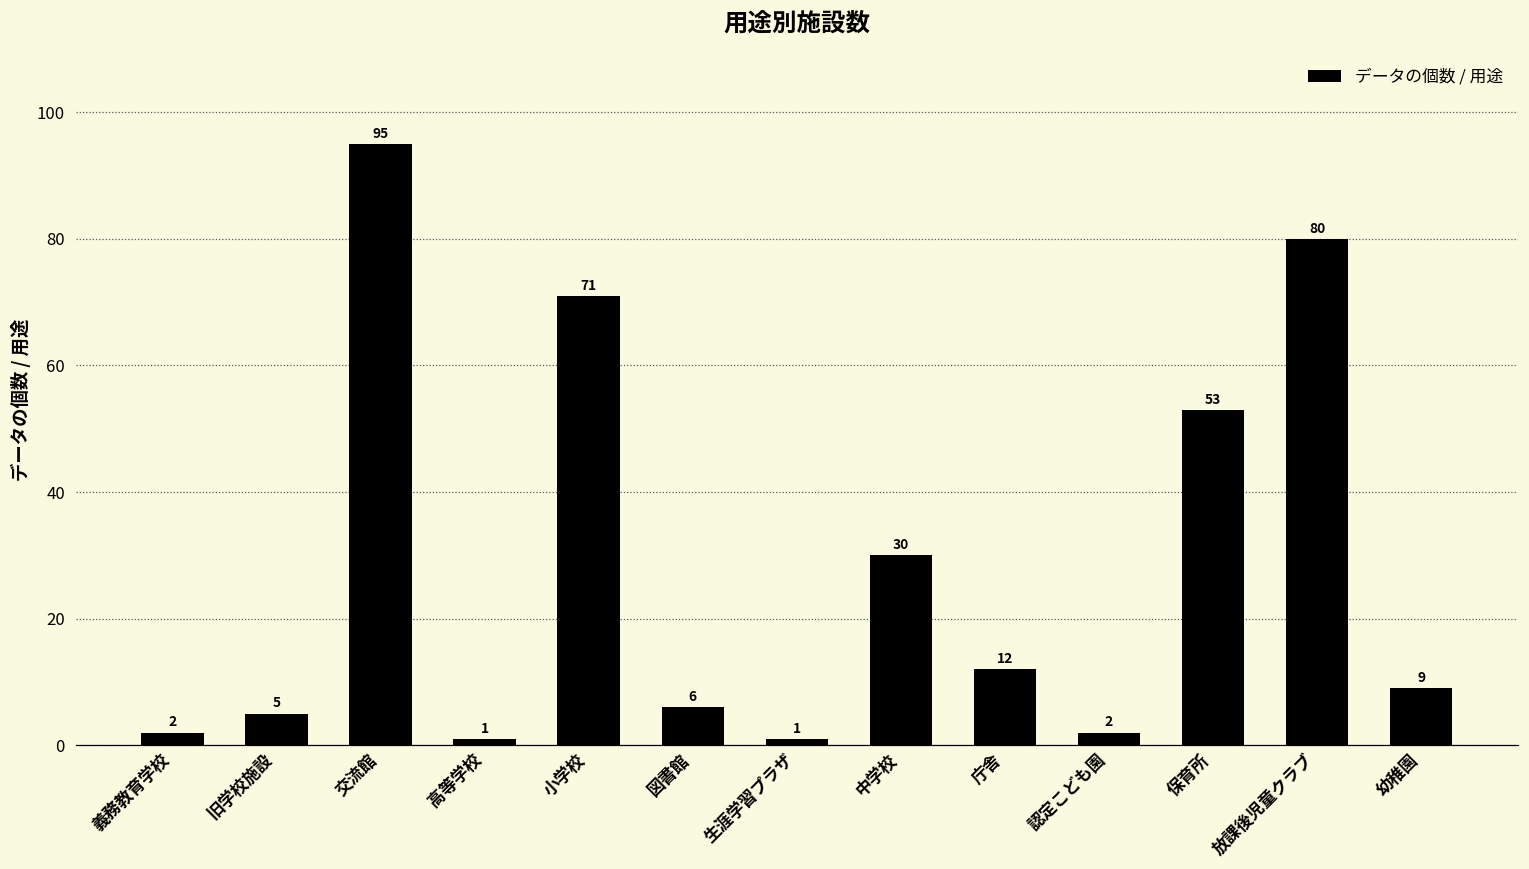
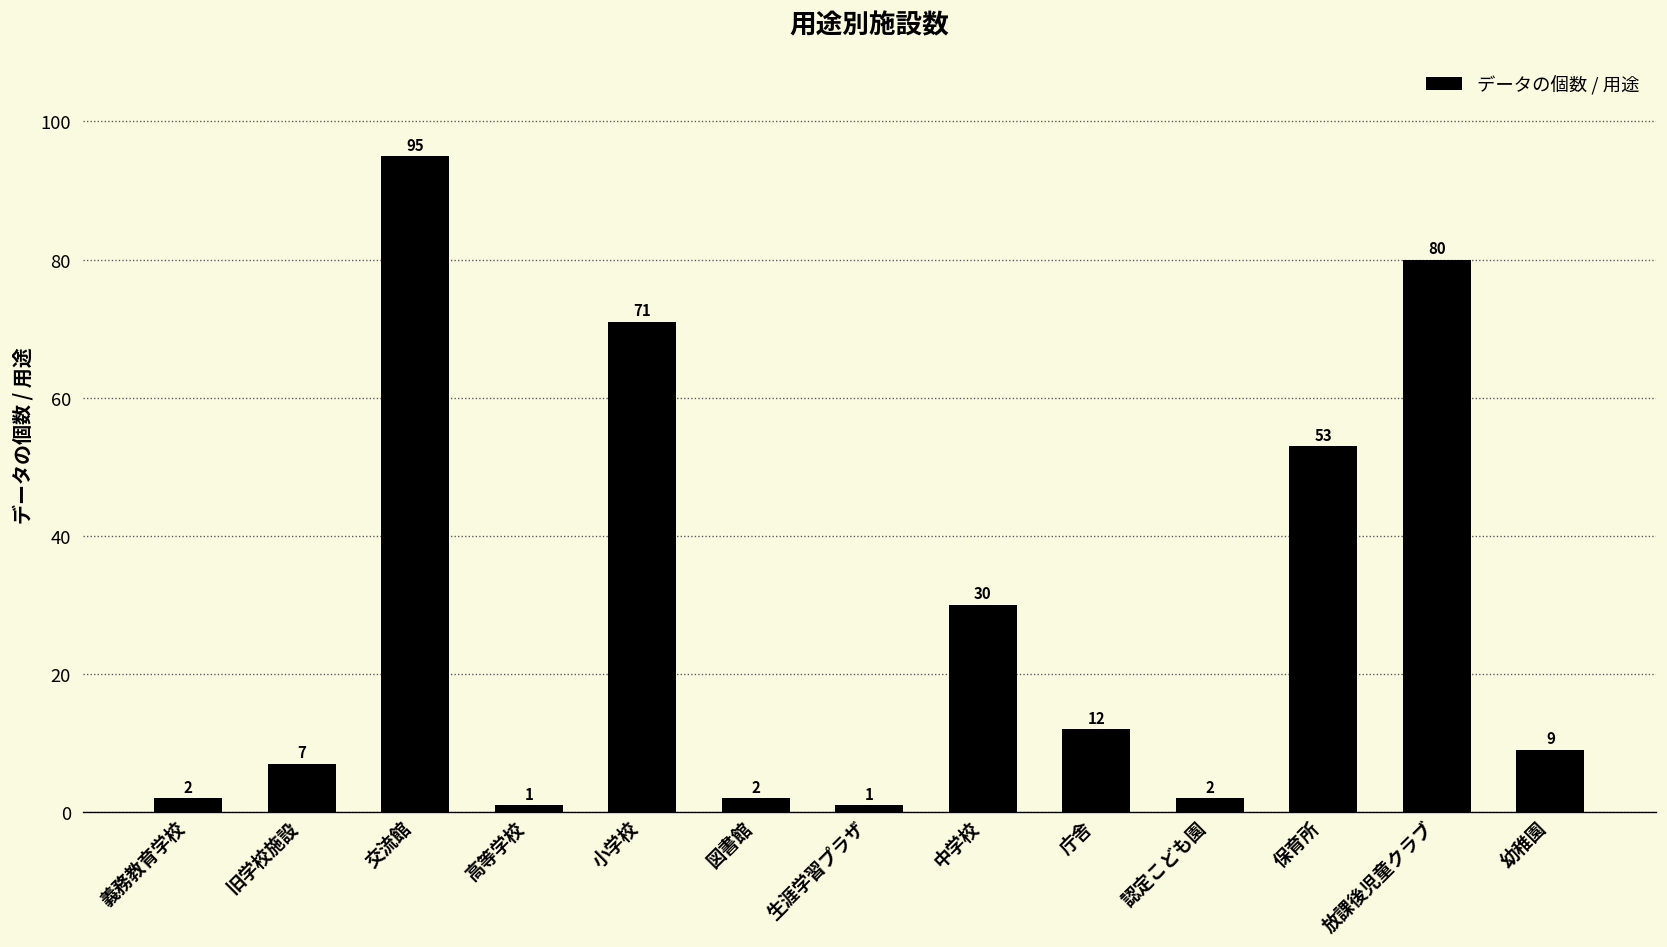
旧学校施設: 5 -> 7
図書館: 6 -> 2
